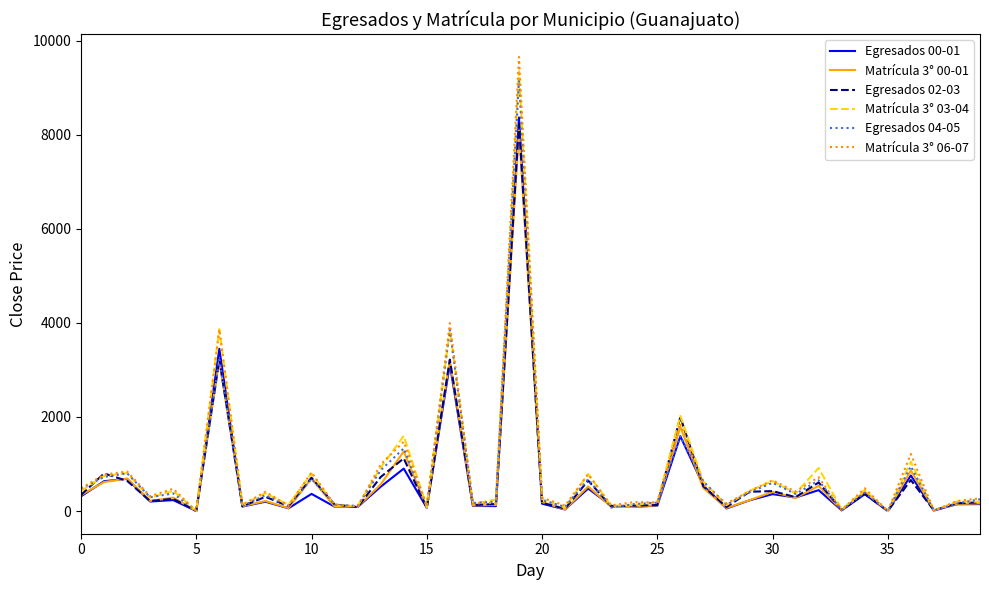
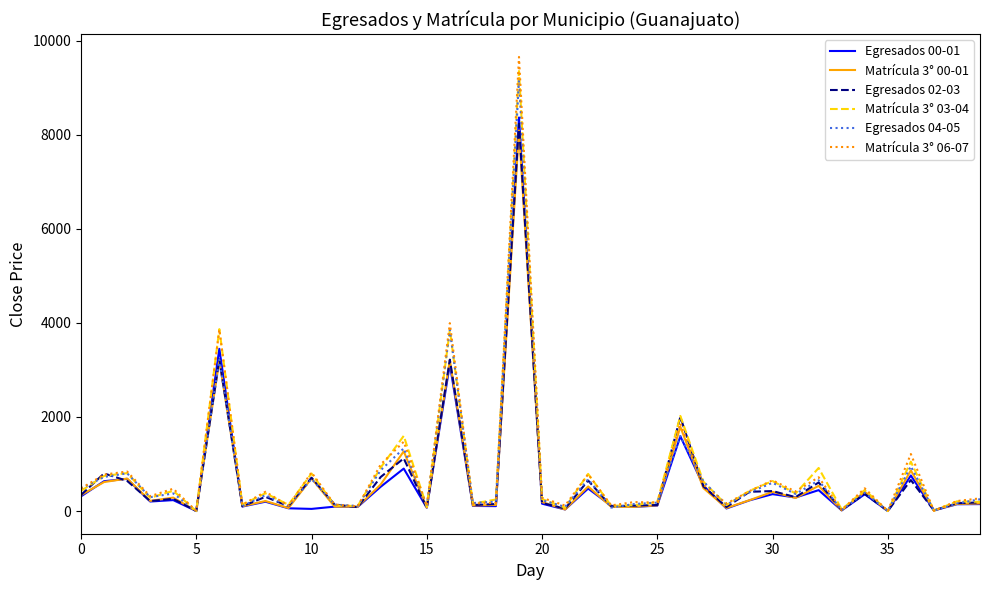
Egresados 00-01, 10: 400 -> 0
